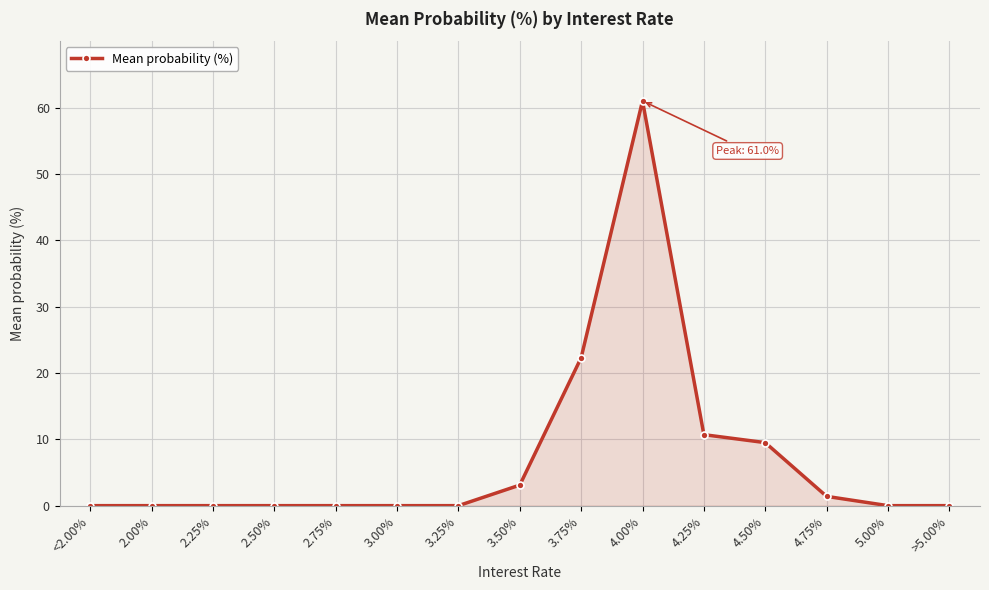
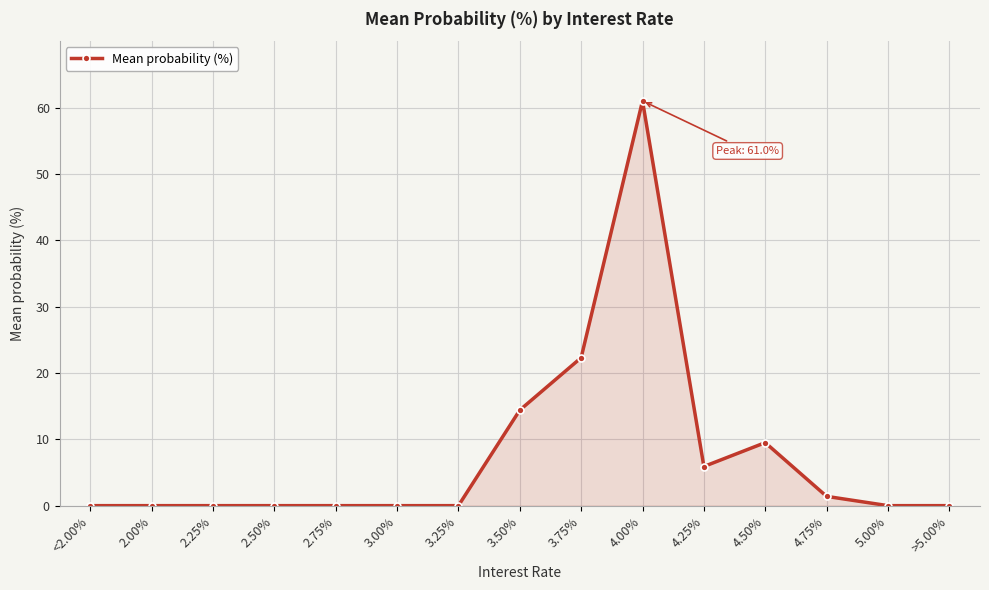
3.50%: 3 -> 14
4.25%: 11 -> 6
